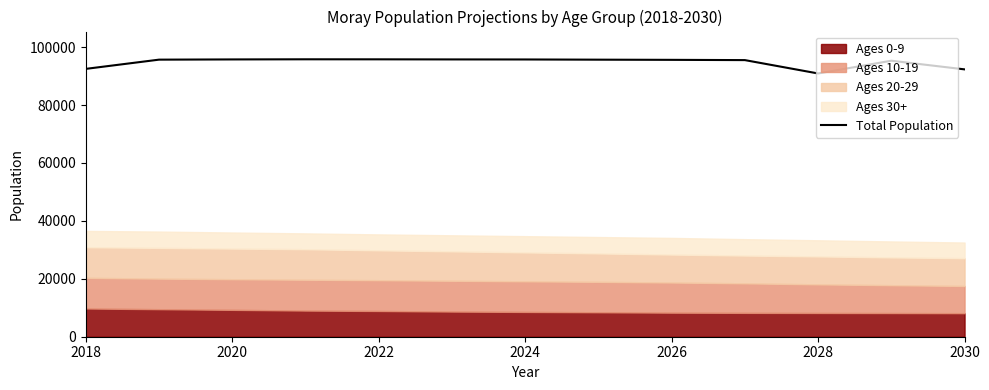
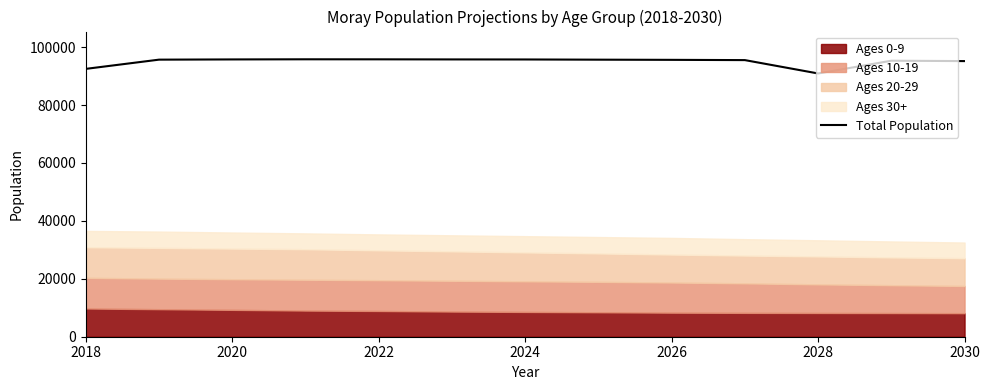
Total Population, 2030: 92000 -> 95000
